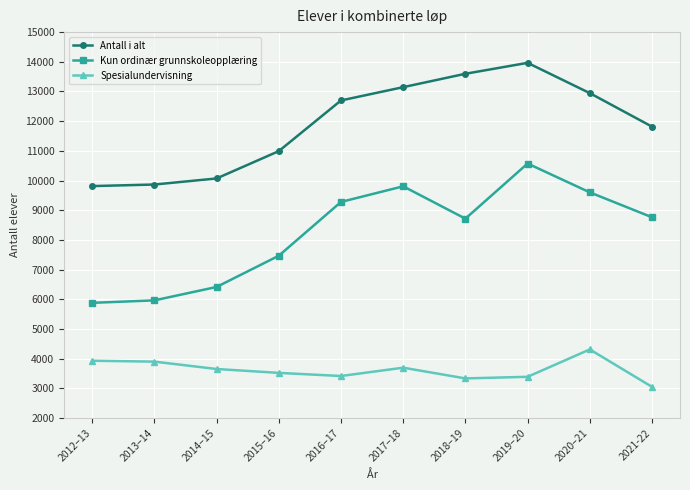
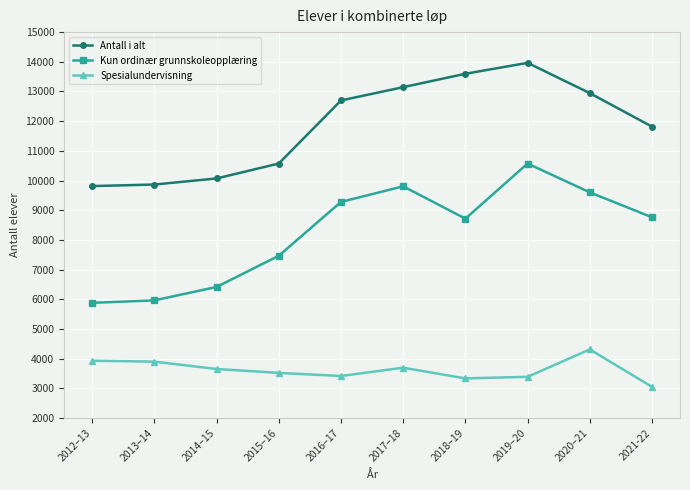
Antall i alt, 2015–16: 11000 -> 10600
